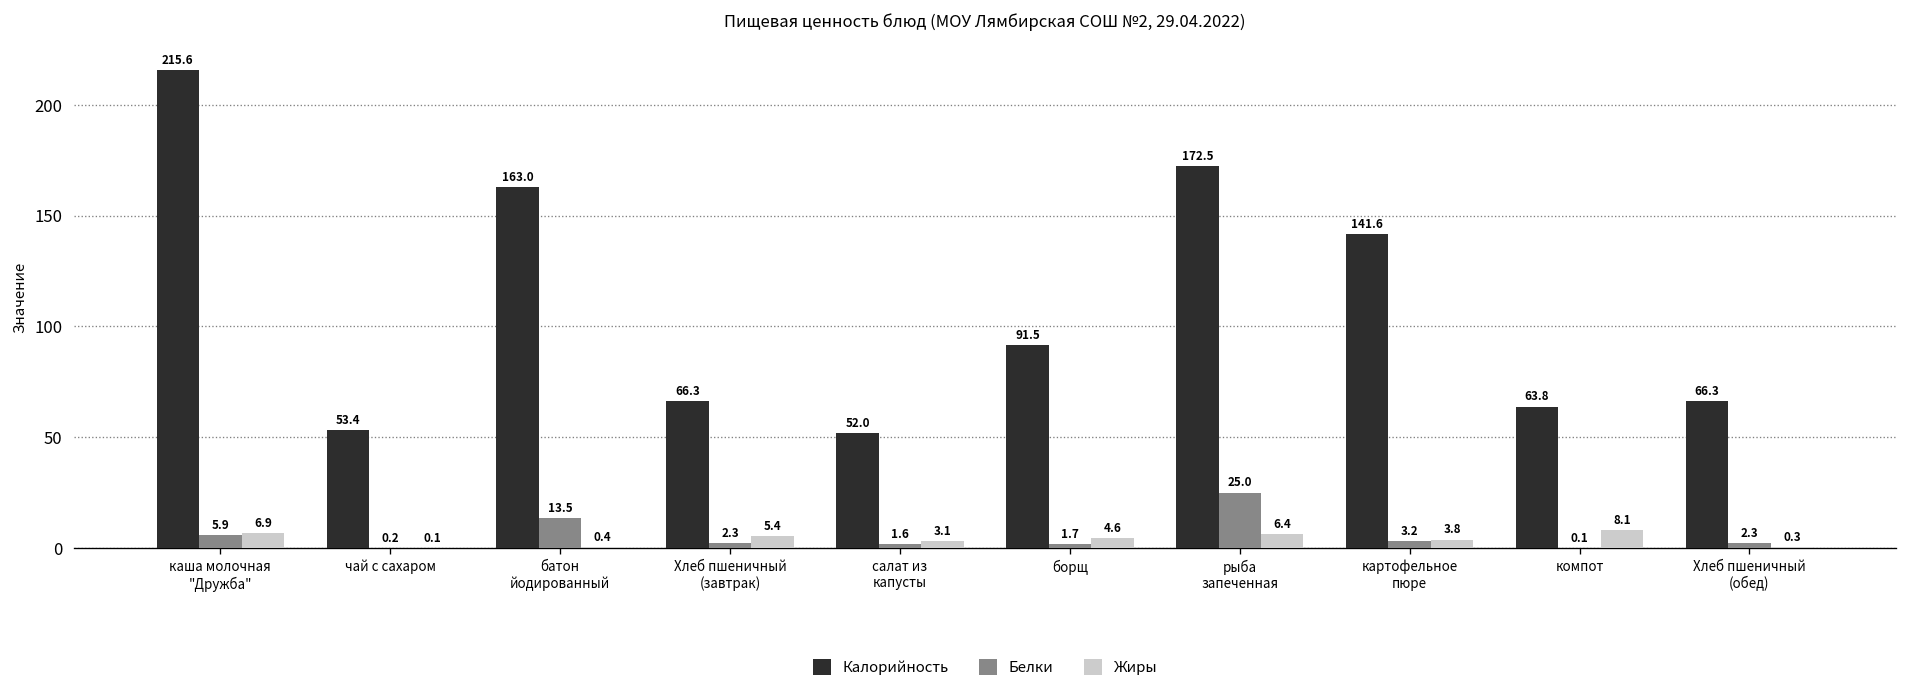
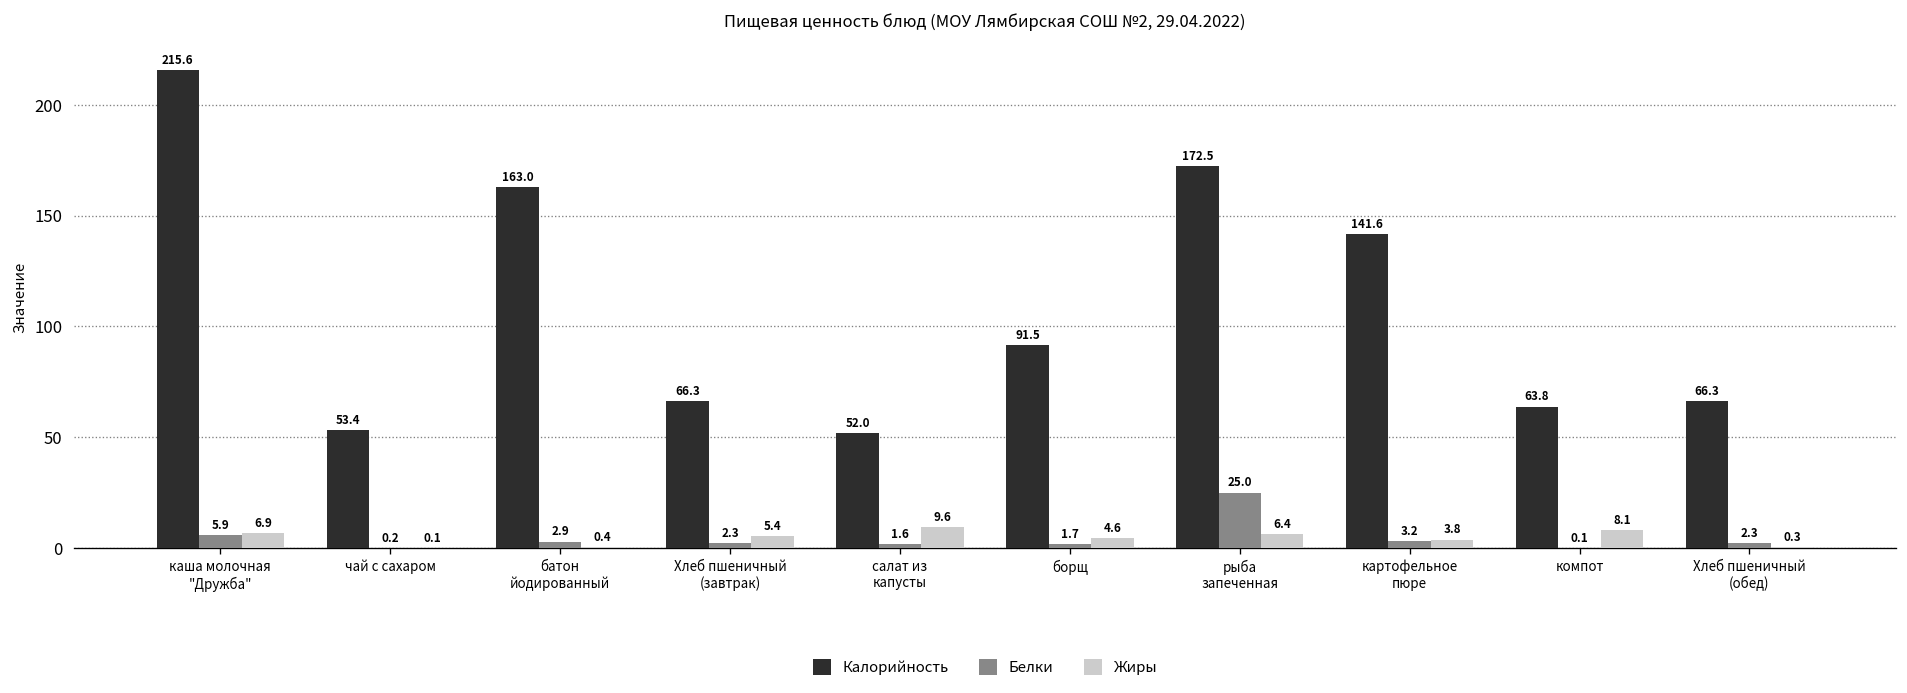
Белки, батон йодированный: 13.5 -> 2.9
Жиры, салат из капусты: 3.1 -> 9.6
